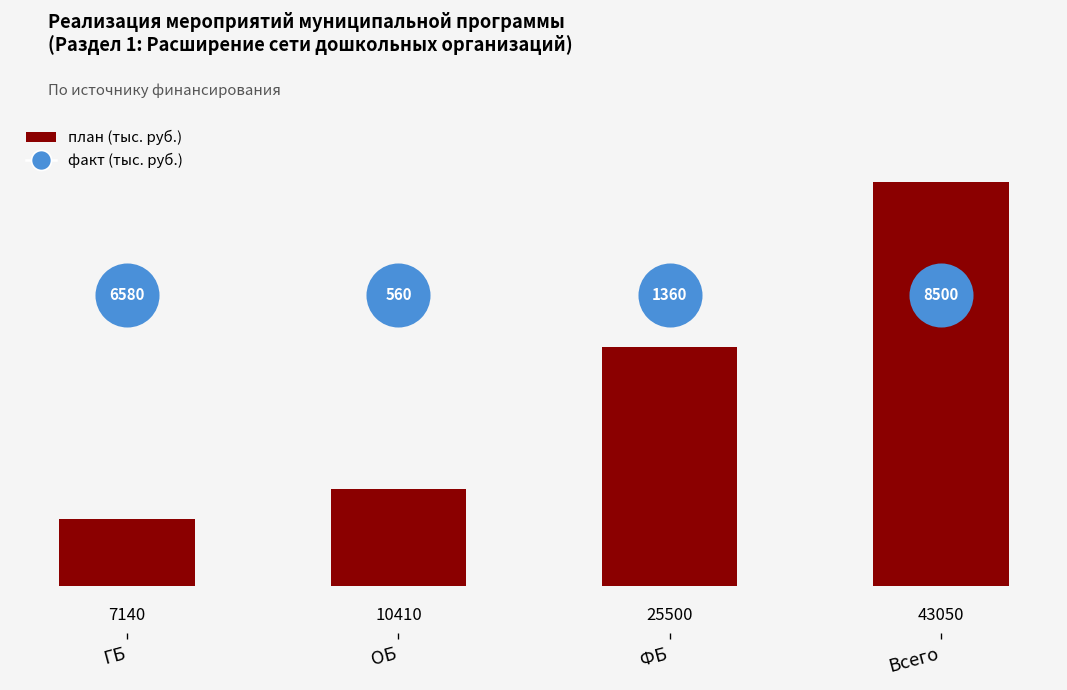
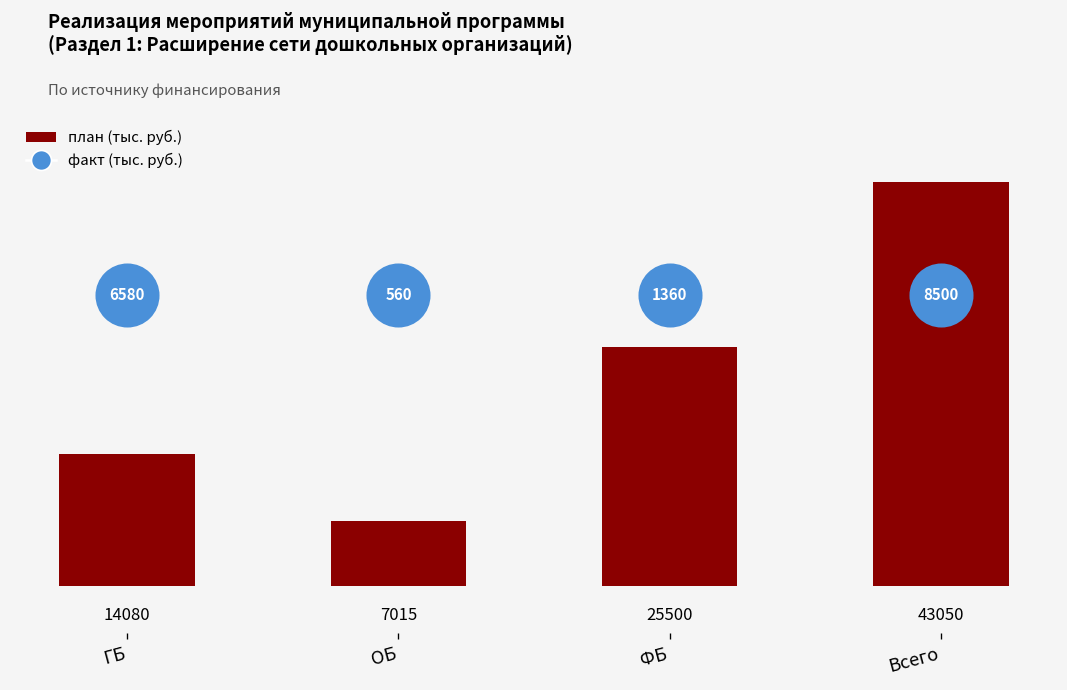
план (тыс. руб.), ГБ: 7140 -> 14080
план (тыс. руб.), ОБ: 10410 -> 7015
